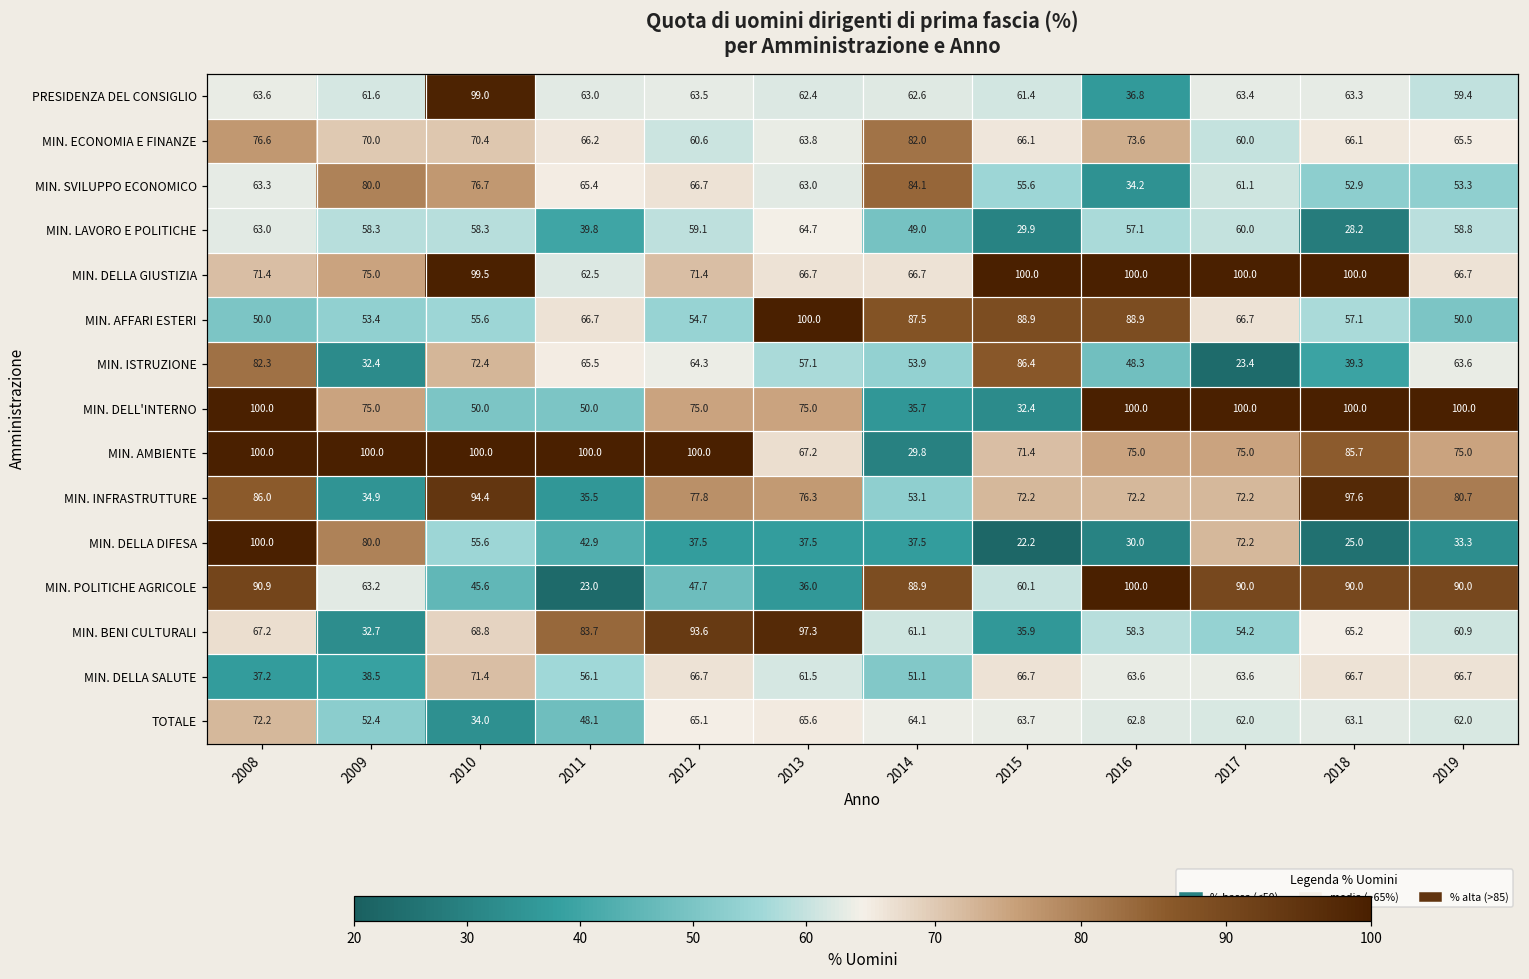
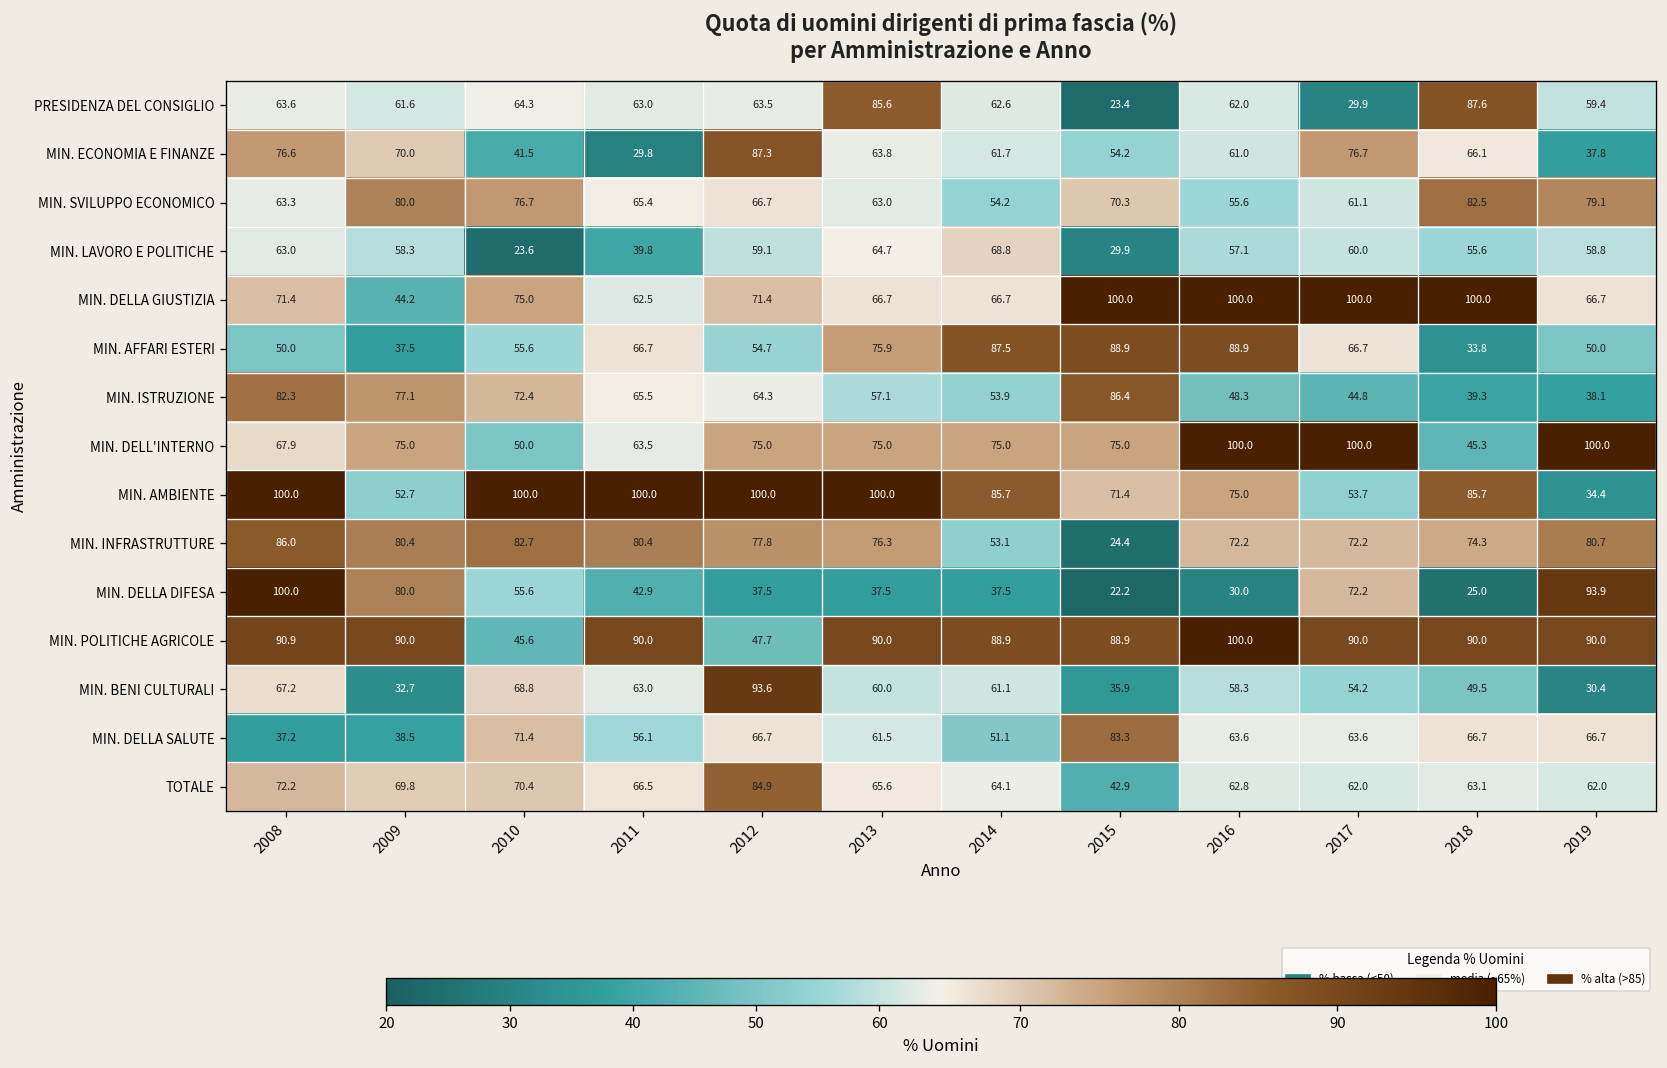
PRESIDENZA DEL CONSIGLIO, 2010: 99.0 -> 64.3
PRESIDENZA DEL CONSIGLIO, 2013: 62.4 -> 85.6
PRESIDENZA DEL CONSIGLIO, 2015: 61.4 -> 23.4
PRESIDENZA DEL CONSIGLIO, 2016: 36.8 -> 62.0
PRESIDENZA DEL CONSIGLIO, 2017: 63.4 -> 29.9
PRESIDENZA DEL CONSIGLIO, 2018: 63.3 -> 87.6
MIN. ECONOMIA E FINANZE, 2010: 70.4 -> 41.5
MIN. ECONOMIA E FINANZE, 2011: 66.2 -> 29.8
MIN. ECONOMIA E FINANZE, 2012: 60.6 -> 87.3
MIN. ECONOMIA E FINANZE, 2014: 82.0 -> 61.7
MIN. ECONOMIA E FINANZE, 2015: 66.1 -> 54.2
MIN. ECONOMIA E FINANZE, 2016: 73.6 -> 61.0
MIN. ECONOMIA E FINANZE, 2017: 60.0 -> 76.7
MIN. ECONOMIA E FINANZE, 2019: 65.5 -> 37.8
MIN. SVILUPPO ECONOMICO, 2014: 84.1 -> 54.2
MIN. SVILUPPO ECONOMICO, 2015: 55.6 -> 70.3
MIN. SVILUPPO ECONOMICO, 2016: 34.2 -> 55.6
MIN. SVILUPPO ECONOMICO, 2018: 52.9 -> 82.5
MIN. SVILUPPO ECONOMICO, 2019: 53.3 -> 79.1
MIN. LAVORO E POLITICHE, 2010: 58.3 -> 23.6
MIN. LAVORO E POLITICHE, 2014: 49.0 -> 68.8
MIN. LAVORO E POLITICHE, 2018: 28.2 -> 55.6
MIN. DELLA GIUSTIZIA, 2009: 75.0 -> 44.2
MIN. DELLA GIUSTIZIA, 2010: 99.5 -> 75.0
MIN. AFFARI ESTERI, 2009: 53.4 -> 37.5
MIN. AFFARI ESTERI, 2013: 100.0 -> 75.9
MIN. AFFARI ESTERI, 2018: 57.1 -> 33.8
MIN. ISTRUZIONE, 2009: 32.4 -> 77.1
MIN. ISTRUZIONE, 2017: 23.4 -> 44.8
MIN. ISTRUZIONE, 2019: 63.6 -> 38.1
MIN. DELL'INTERNO, 2008: 100.0 -> 67.9
MIN. DELL'INTERNO, 2011: 50.0 -> 63.5
MIN. DELL'INTERNO, 2014: 35.7 -> 75.0
MIN. DELL'INTERNO, 2015: 32.4 -> 75.0
MIN. DELL'INTERNO, 2018: 100.0 -> 45.3
MIN. AMBIENTE, 2009: 100.0 -> 52.7
MIN. AMBIENTE, 2013: 67.2 -> 100.0
MIN. AMBIENTE, 2014: 29.8 -> 85.7
MIN. AMBIENTE, 2017: 75.0 -> 53.7
MIN. AMBIENTE, 2019: 75.0 -> 34.4
MIN. INFRASTRUTTURE, 2009: 34.9 -> 80.4
MIN. INFRASTRUTTURE, 2010: 94.4 -> 82.7
MIN. INFRASTRUTTURE, 2011: 35.5 -> 80.4
MIN. INFRASTRUTTURE, 2015: 72.2 -> 24.4
MIN. INFRASTRUTTURE, 2018: 97.6 -> 74.3
MIN. DELLA DIFESA, 2019: 33.3 -> 93.9
MIN. POLITICHE AGRICOLE, 2009: 63.2 -> 90.0
MIN. POLITICHE AGRICOLE, 2011: 23.0 -> 90.0
MIN. POLITICHE AGRICOLE, 2013: 36.0 -> 90.0
MIN. POLITICHE AGRICOLE, 2015: 60.1 -> 88.9
MIN. BENI CULTURALI, 2011: 83.7 -> 63.0
MIN. BENI CULTURALI, 2013: 97.3 -> 60.0
MIN. BENI CULTURALI, 2018: 65.2 -> 49.5
MIN. BENI CULTURALI, 2019: 60.9 -> 30.4
MIN. DELLA SALUTE, 2015: 66.7 -> 83.3
TOTALE, 2009: 52.4 -> 69.8
TOTALE, 2010: 34.0 -> 70.4
TOTALE, 2011: 48.1 -> 66.5
TOTALE, 2012: 65.1 -> 84.9
TOTALE, 2015: 63.7 -> 42.9
